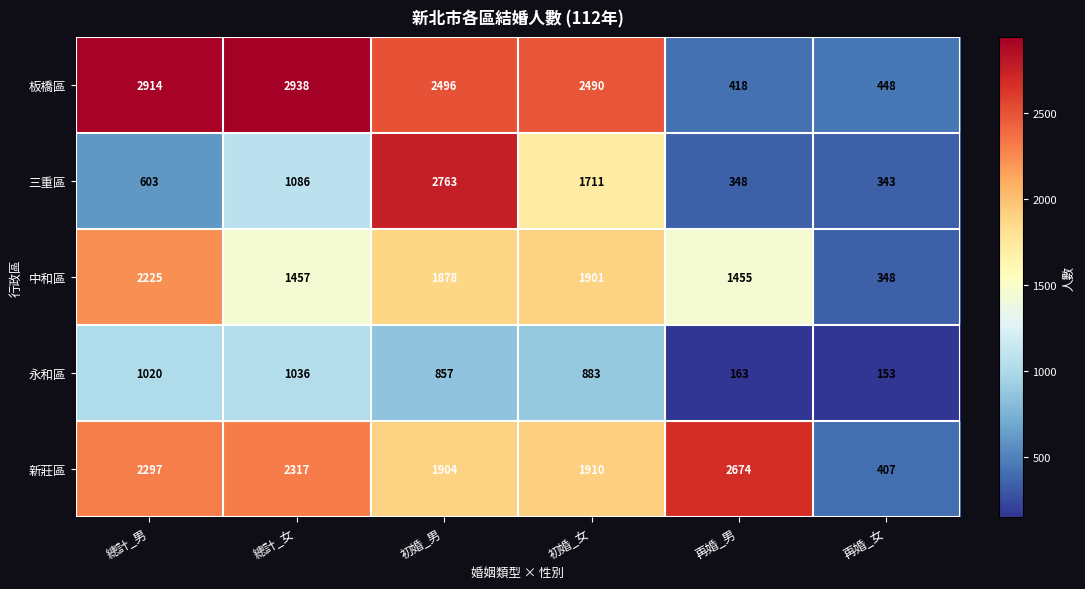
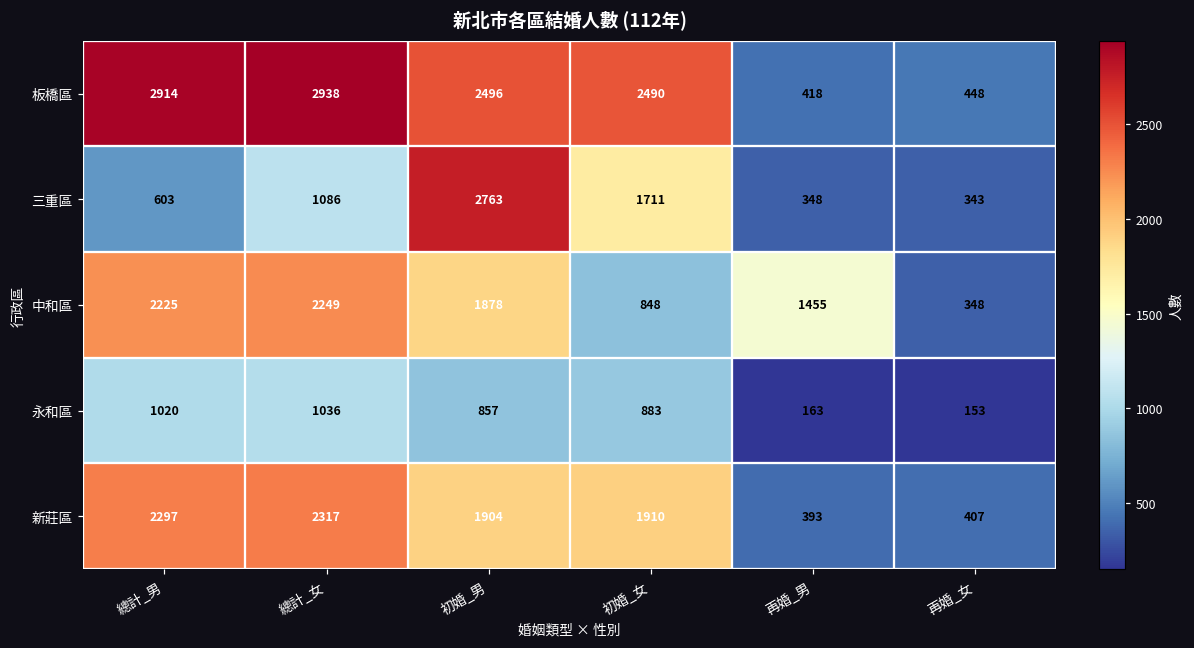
中和區, 總計_女: 1457 -> 2249
中和區, 初婚_女: 1901 -> 848
新莊區, 再婚_男: 2674 -> 393
